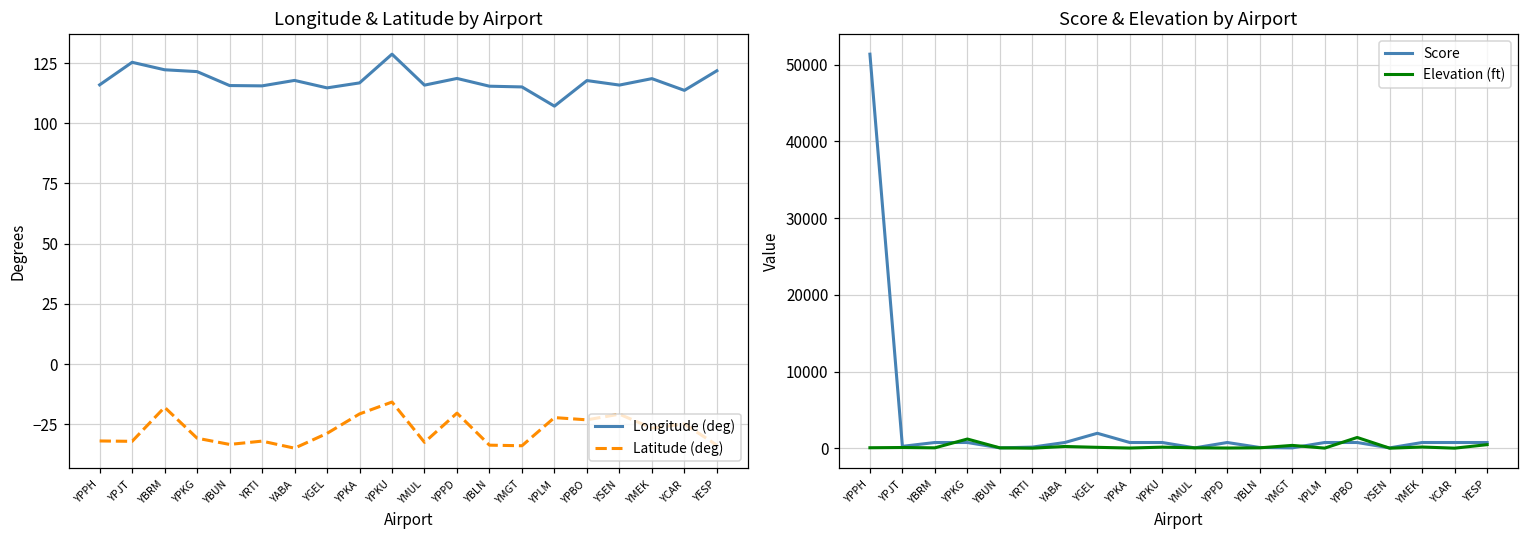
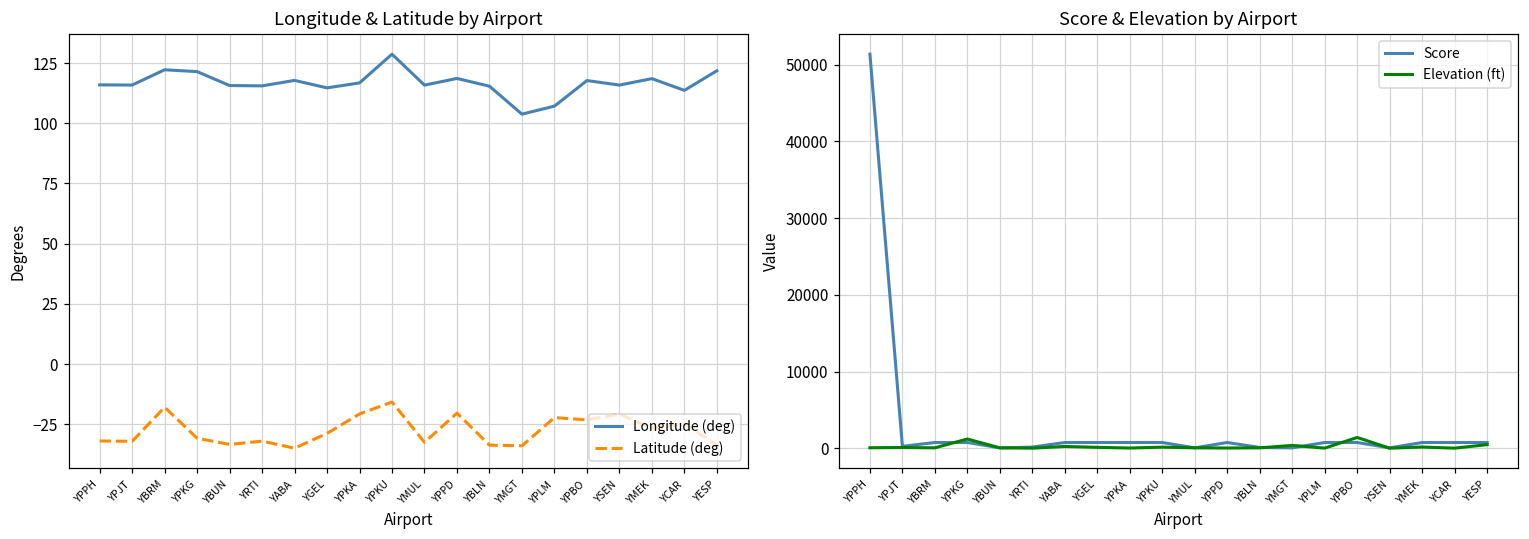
Longitude & Latitude by Airport, Longitude (deg), YPJT: 125 -> 116
Longitude & Latitude by Airport, Longitude (deg), YMGT: 115 -> 104
Score & Elevation by Airport, Score, YGEL: 2000 -> 1000
